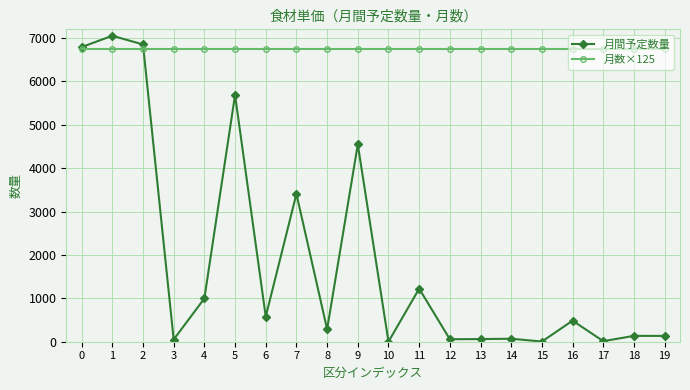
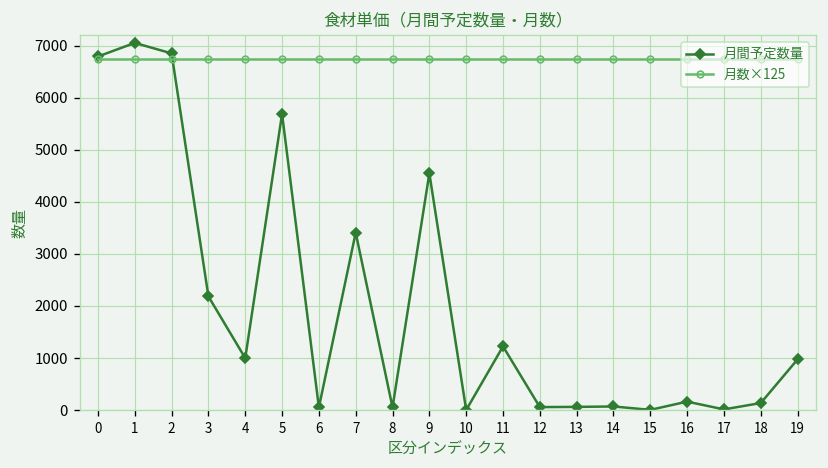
月間予定数量, 3: 100 -> 2200
月間予定数量, 6: 600 -> 100
月間予定数量, 8: 300 -> 100
月間予定数量, 16: 500 -> 200
月間予定数量, 19: 100 -> 1000
